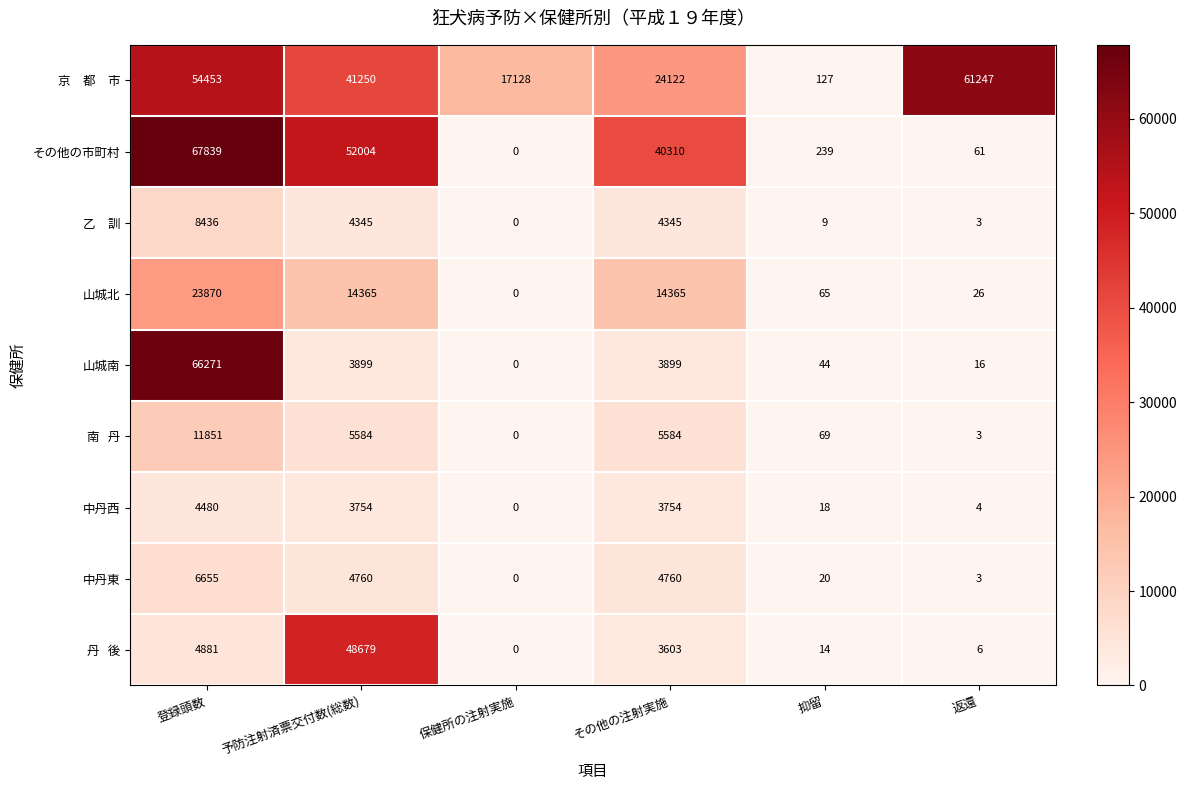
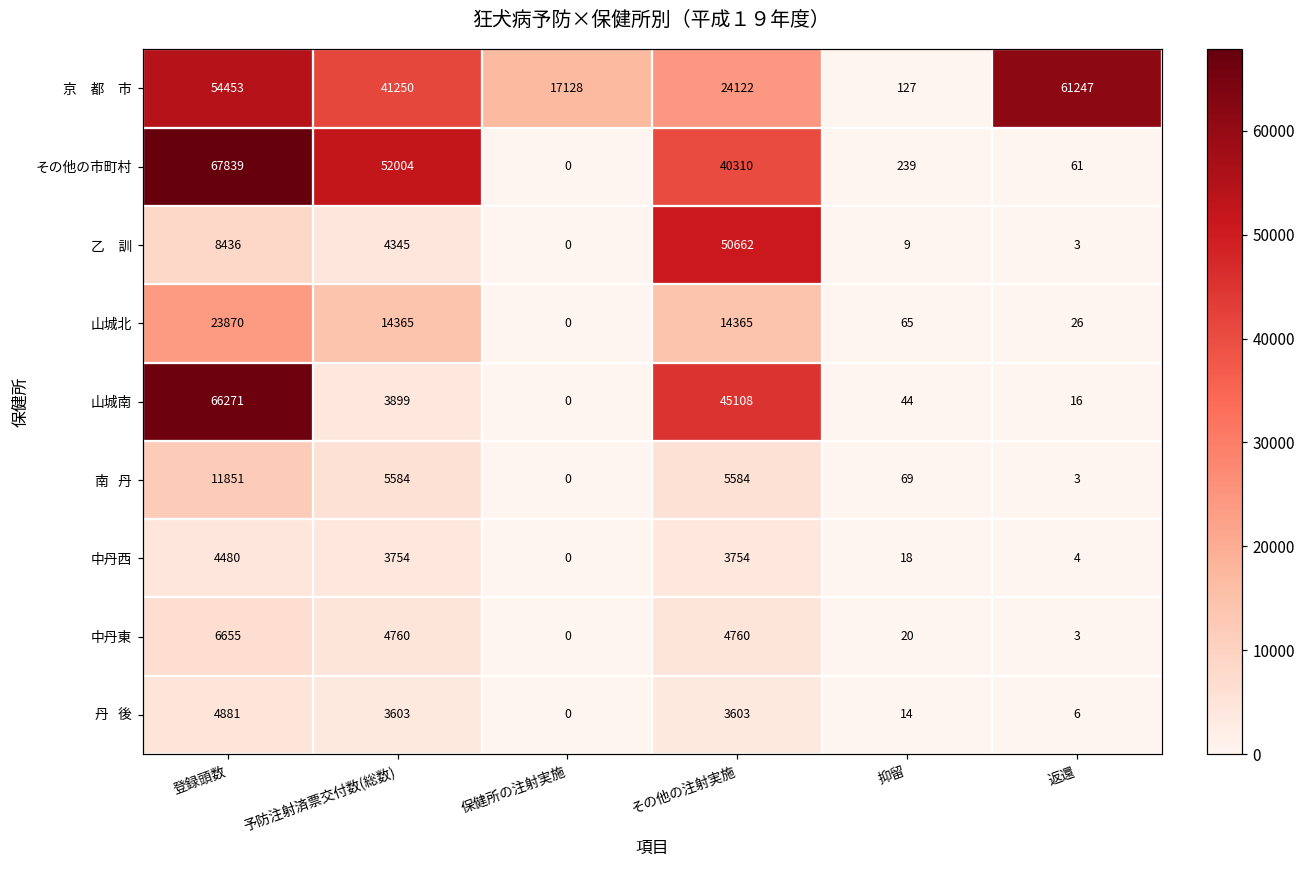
乙 訓, その他の注射実施: 4345 -> 50662
山城南, その他の注射実施: 3899 -> 45108
丹 後, 予防注射済票交付数(総数): 48679 -> 3603
